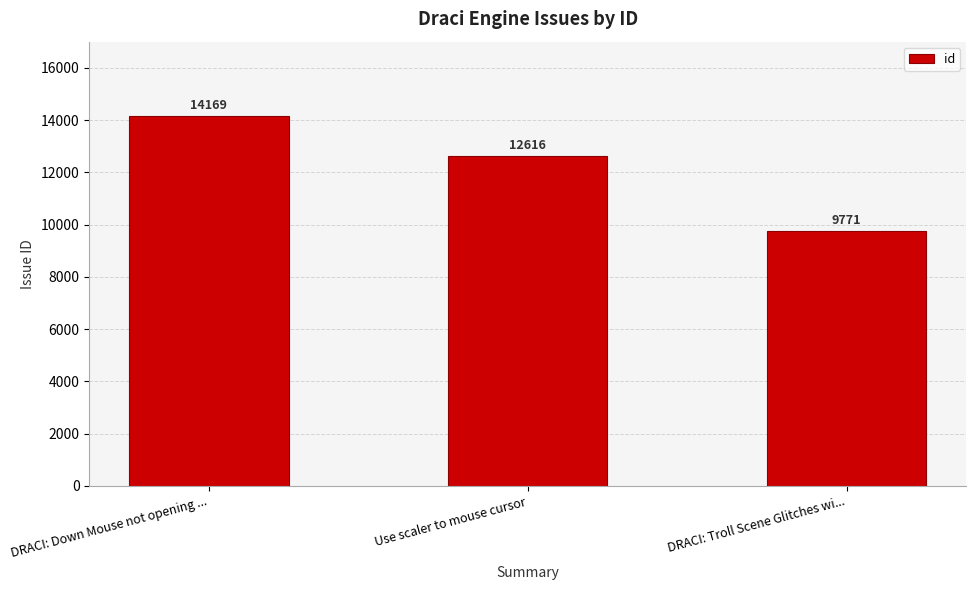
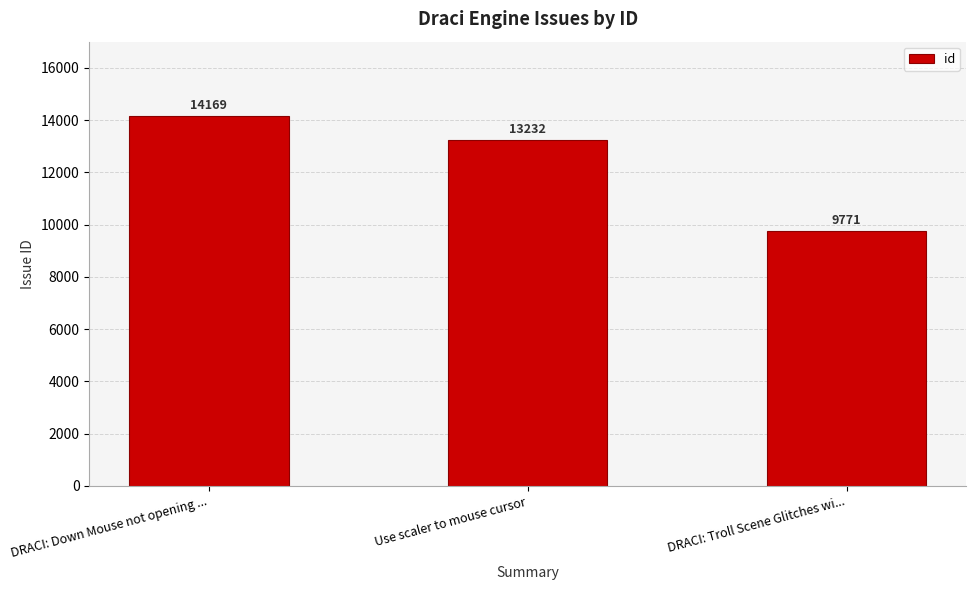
Use scaler to mouse cursor: 12616 -> 13232
